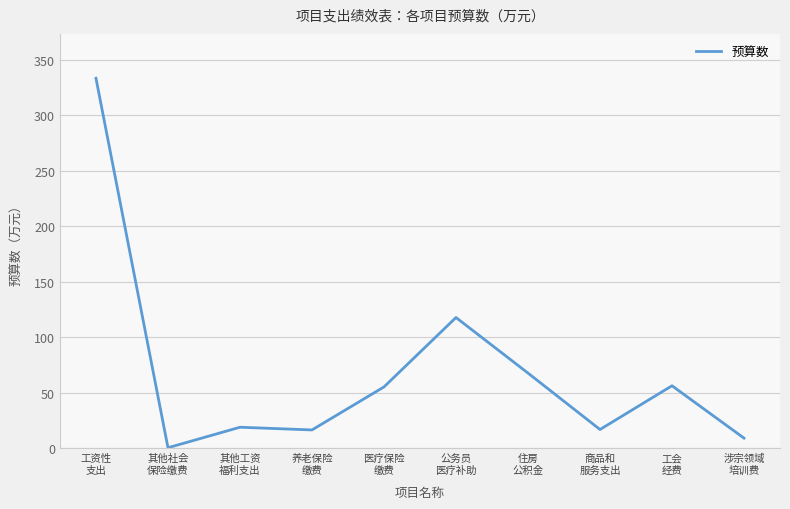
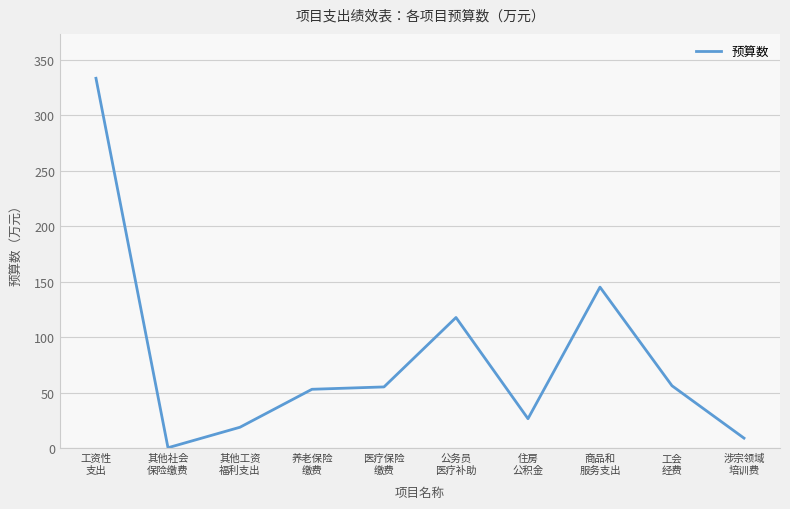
养老保险 缴费: 16 -> 53
住房 公积金: 68 -> 27
商品和 服务支出: 17 -> 145
